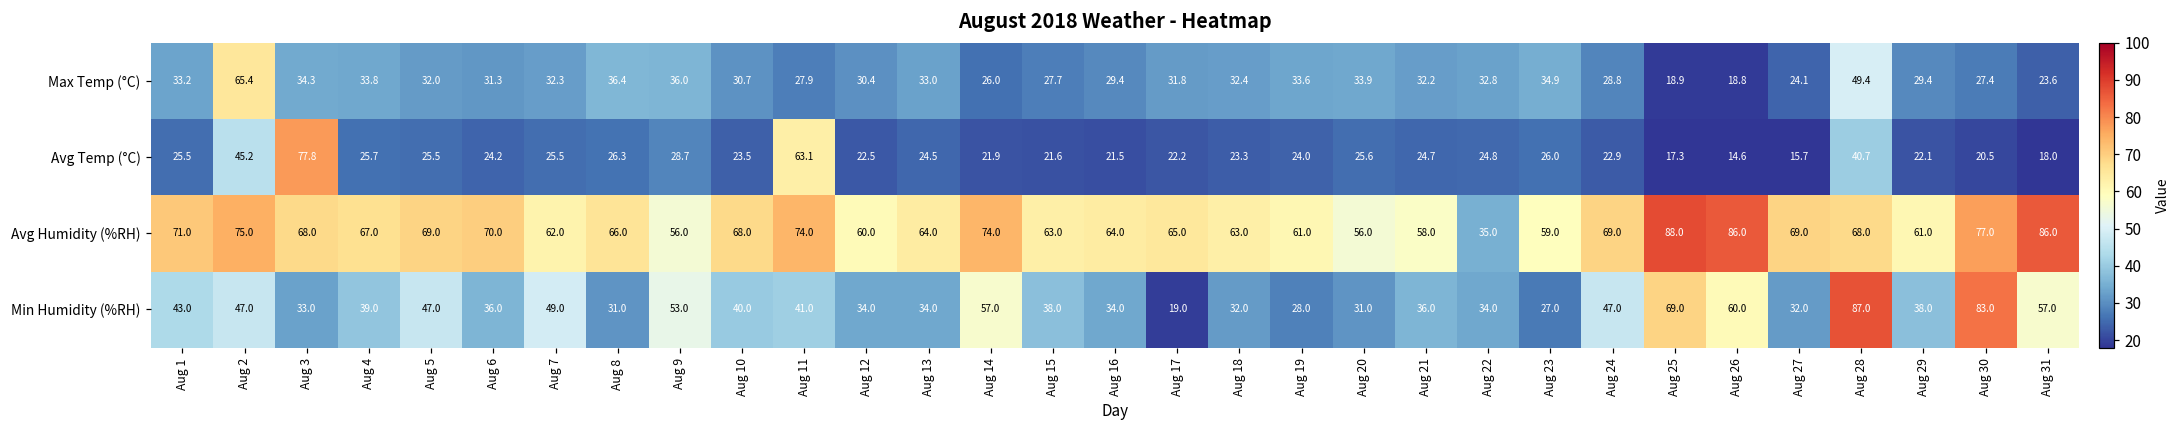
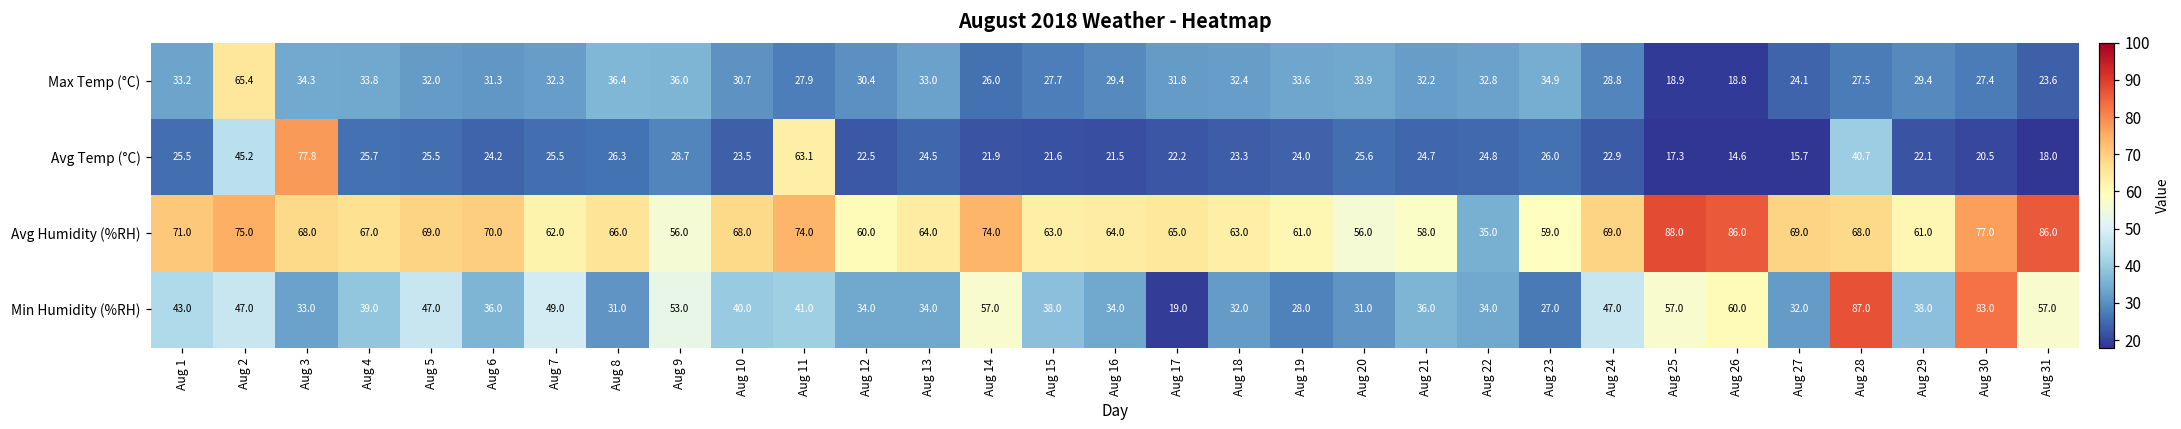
Max Temp (°C), Aug 28: 49.4 -> 27.5
Min Humidity (%RH), Aug 25: 69.0 -> 57.0
